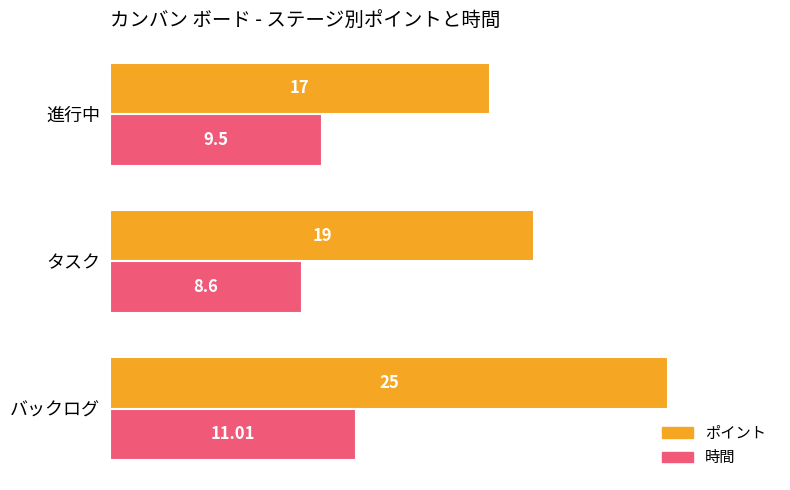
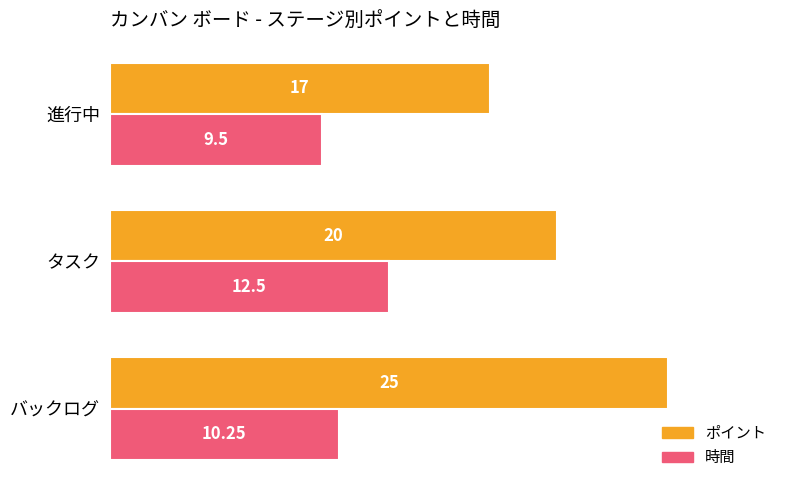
ポイント, タスク: 19 -> 20
時間, タスク: 8.6 -> 12.5
時間, バックログ: 11.01 -> 10.25
